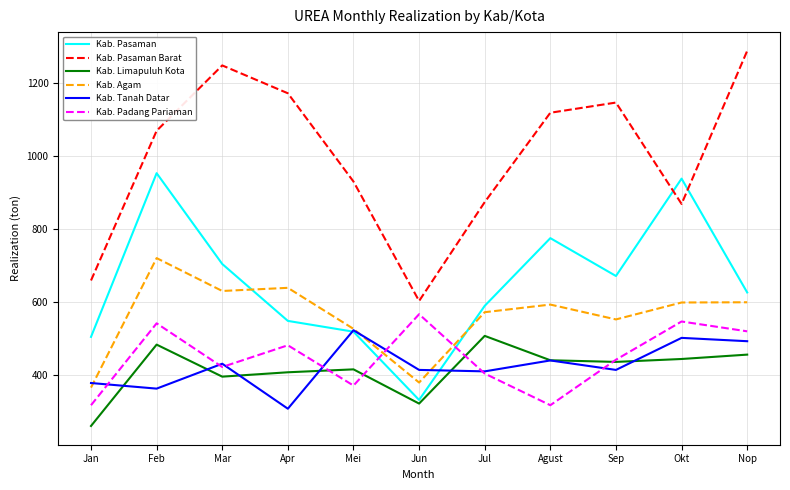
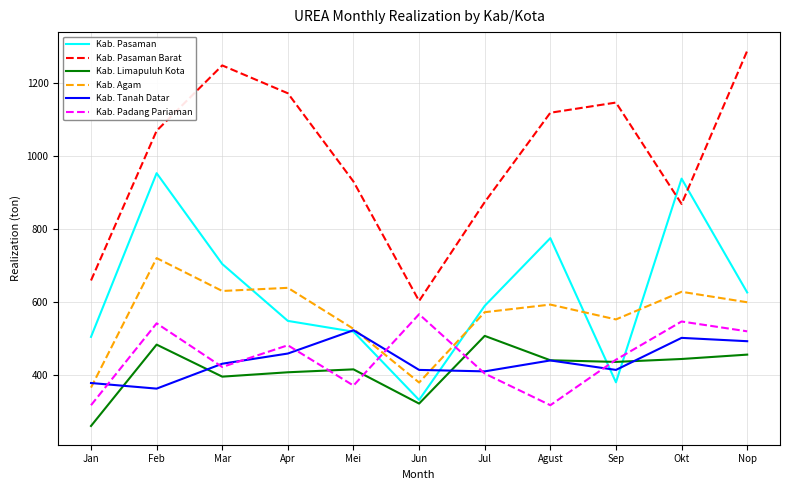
Kab. Tanah Datar, Apr: 310 -> 460
Kab. Pasaman, Sep: 670 -> 380
Kab. Agam, Okt: 600 -> 630
